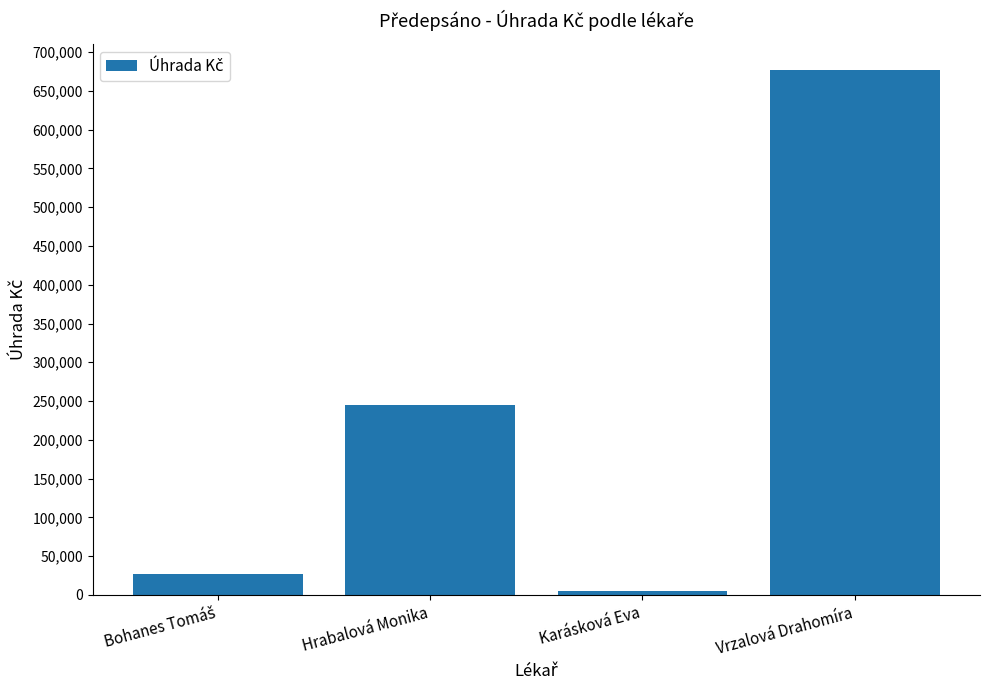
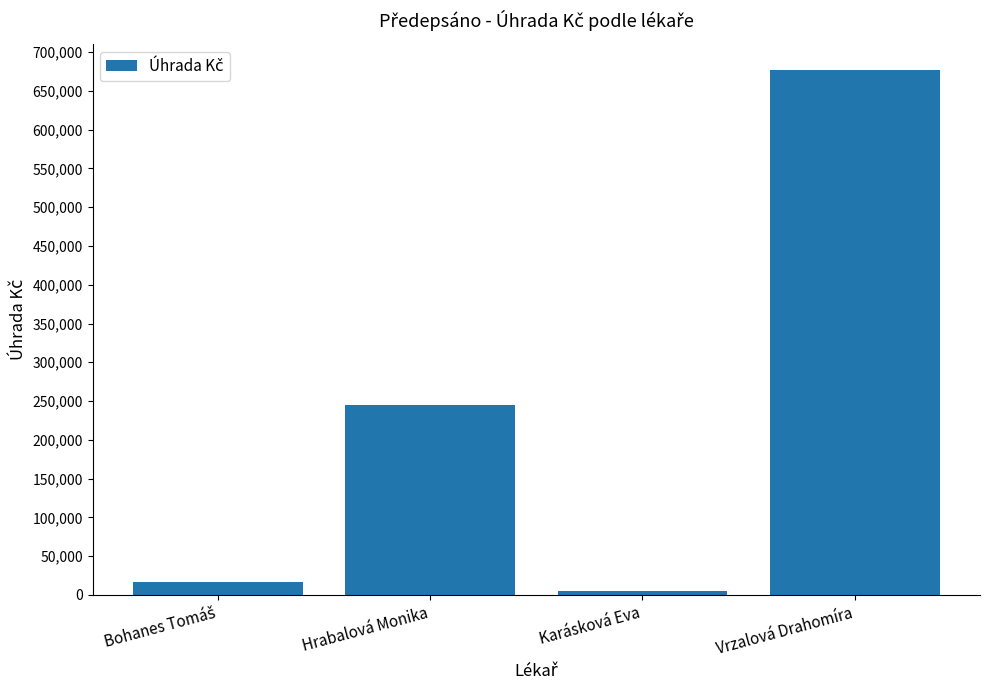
Bohanes Tomáš: 30,000 -> 20,000
